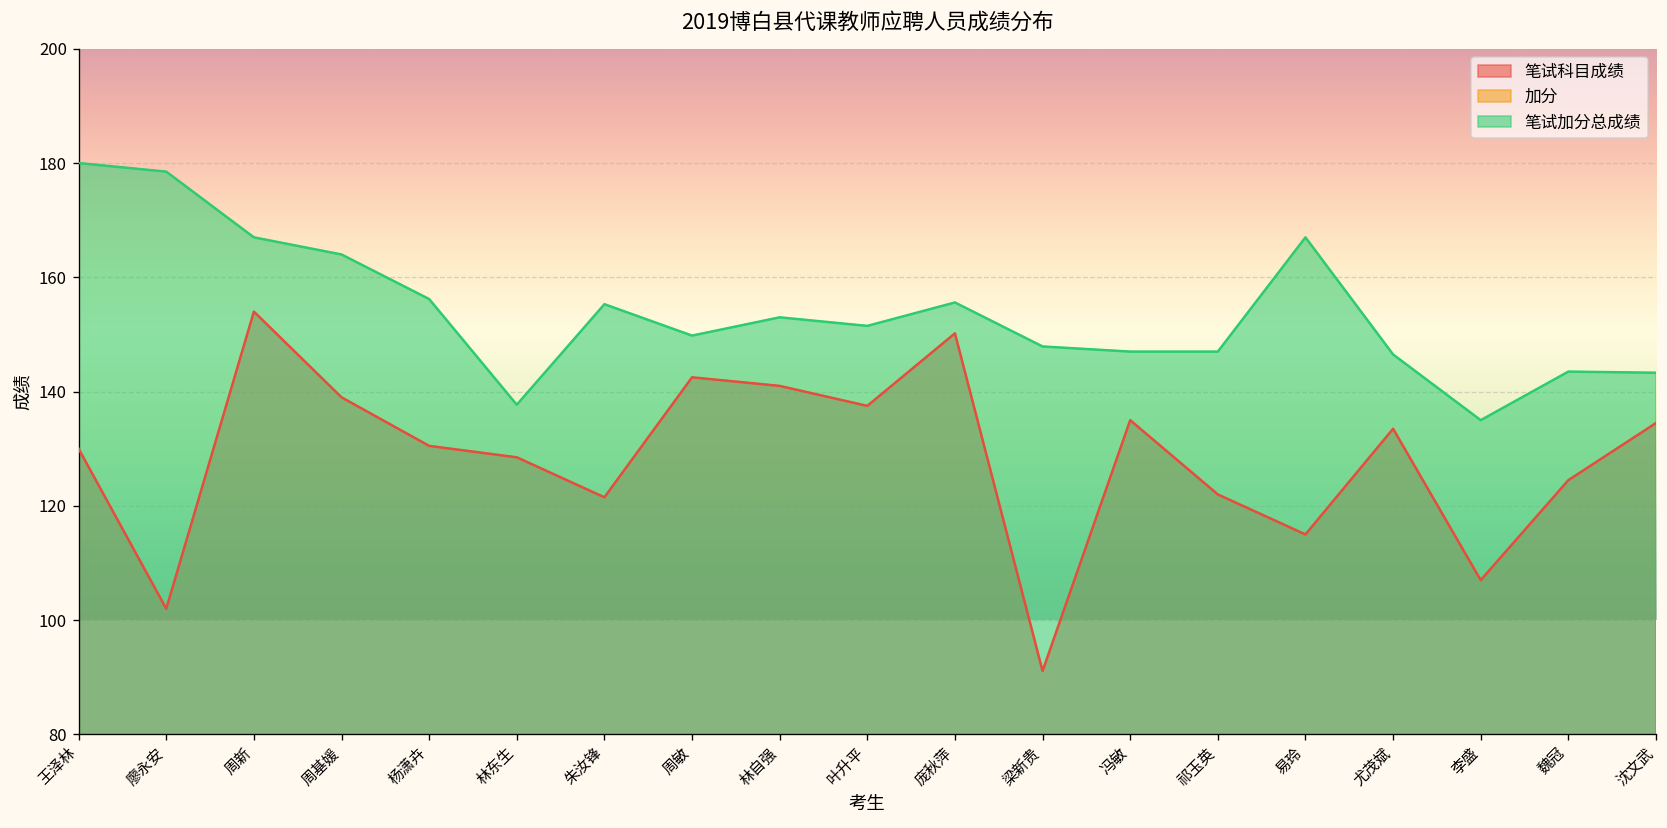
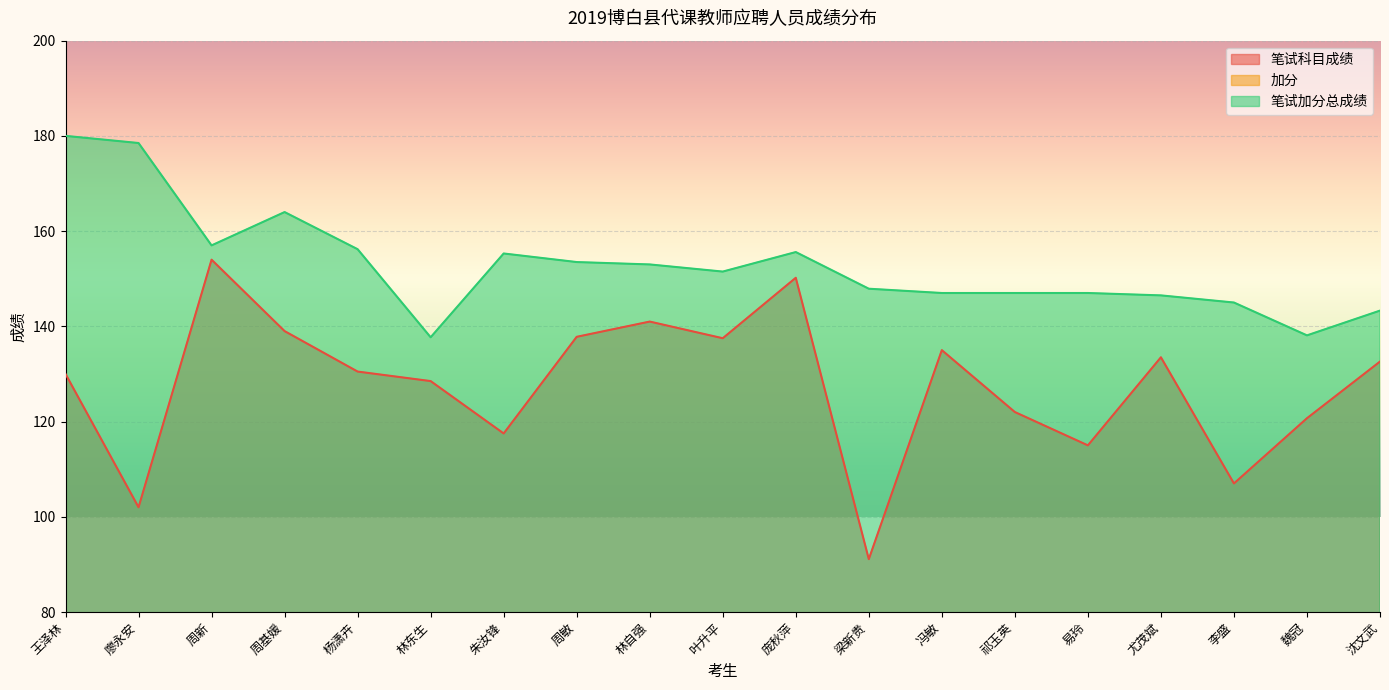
笔试加分总成绩, 周新: 167 -> 157
笔试科目成绩, 朱汝锋: 122 -> 118
笔试科目成绩, 周敏: 143 -> 138
笔试加分总成绩, 周敏: 150 -> 154
笔试加分总成绩, 易玲: 167 -> 147
笔试加分总成绩, 李盛: 135 -> 145
笔试科目成绩, 魏冠: 125 -> 121
笔试加分总成绩, 魏冠: 144 -> 138
笔试科目成绩, 沈文武: 135 -> 133
